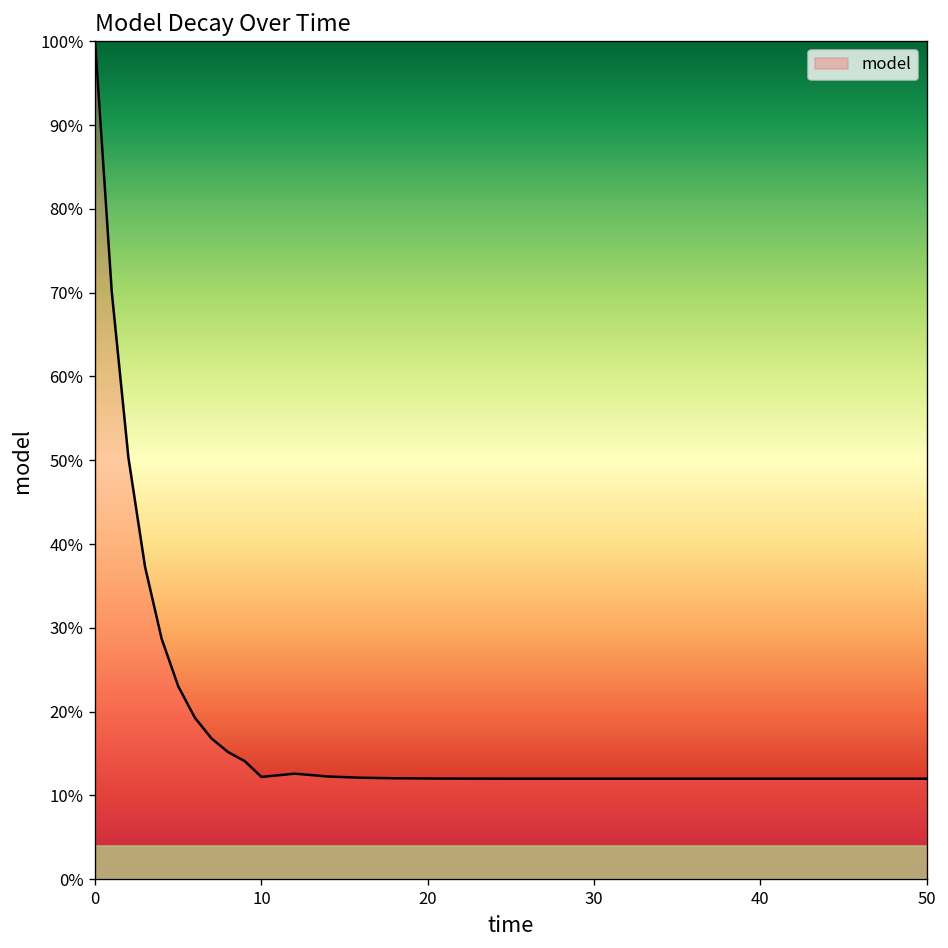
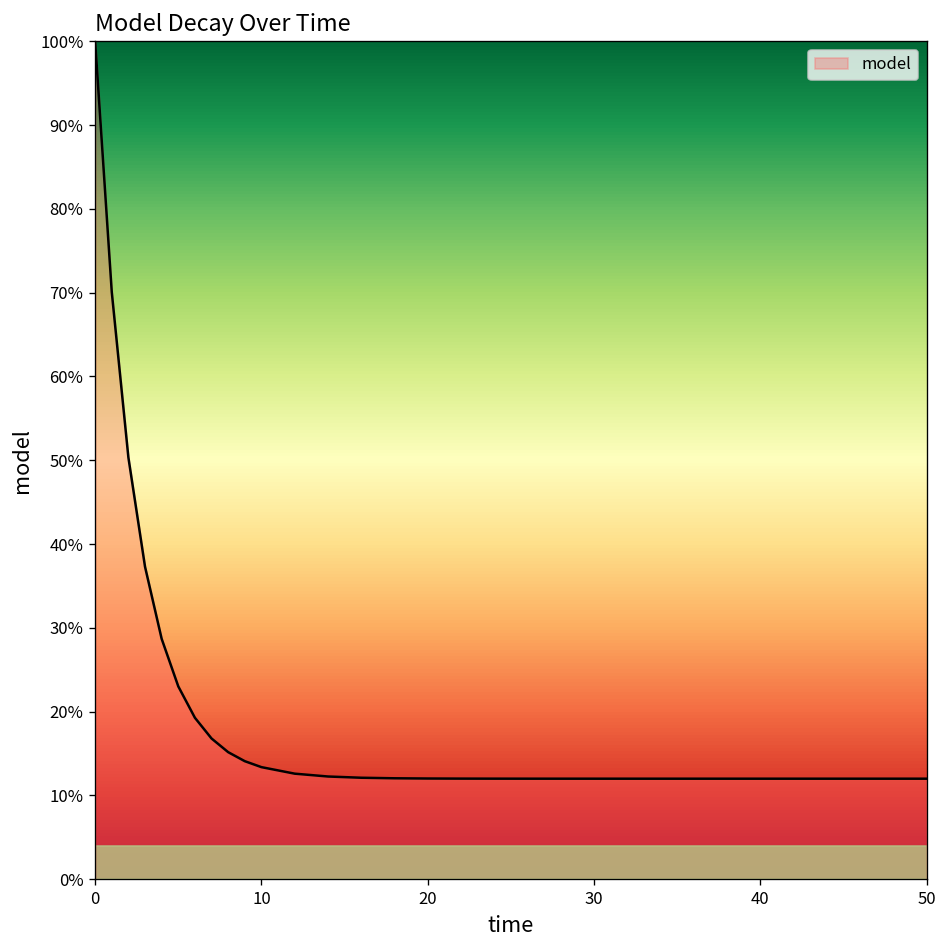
10: 12% -> 13%
